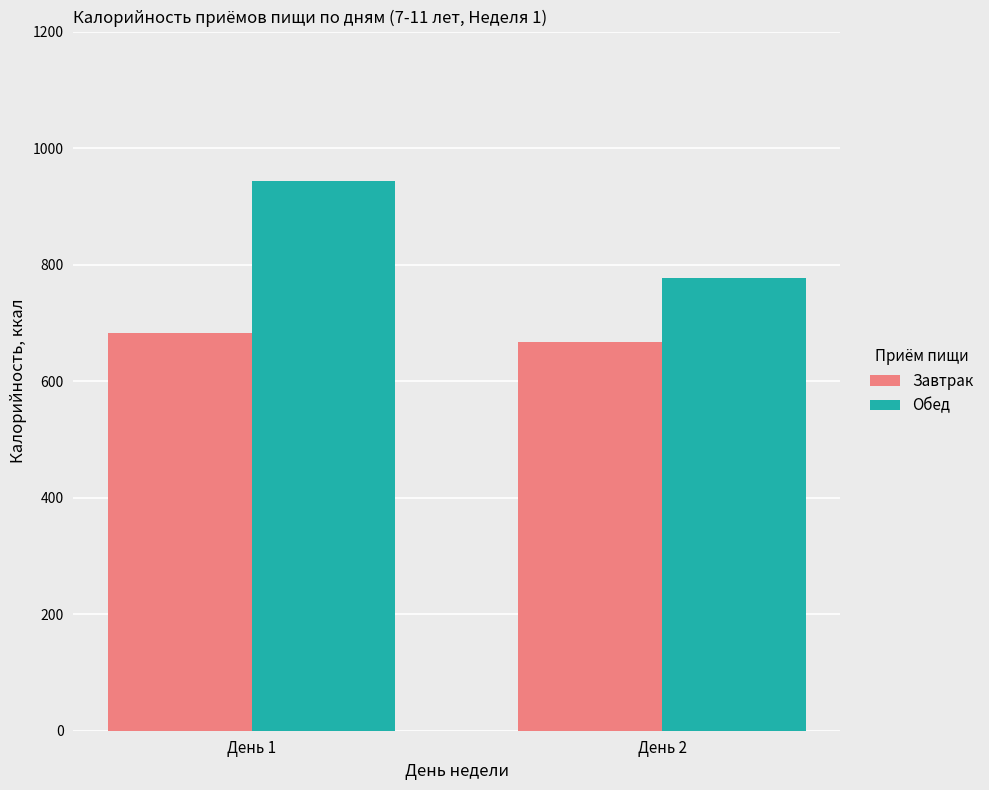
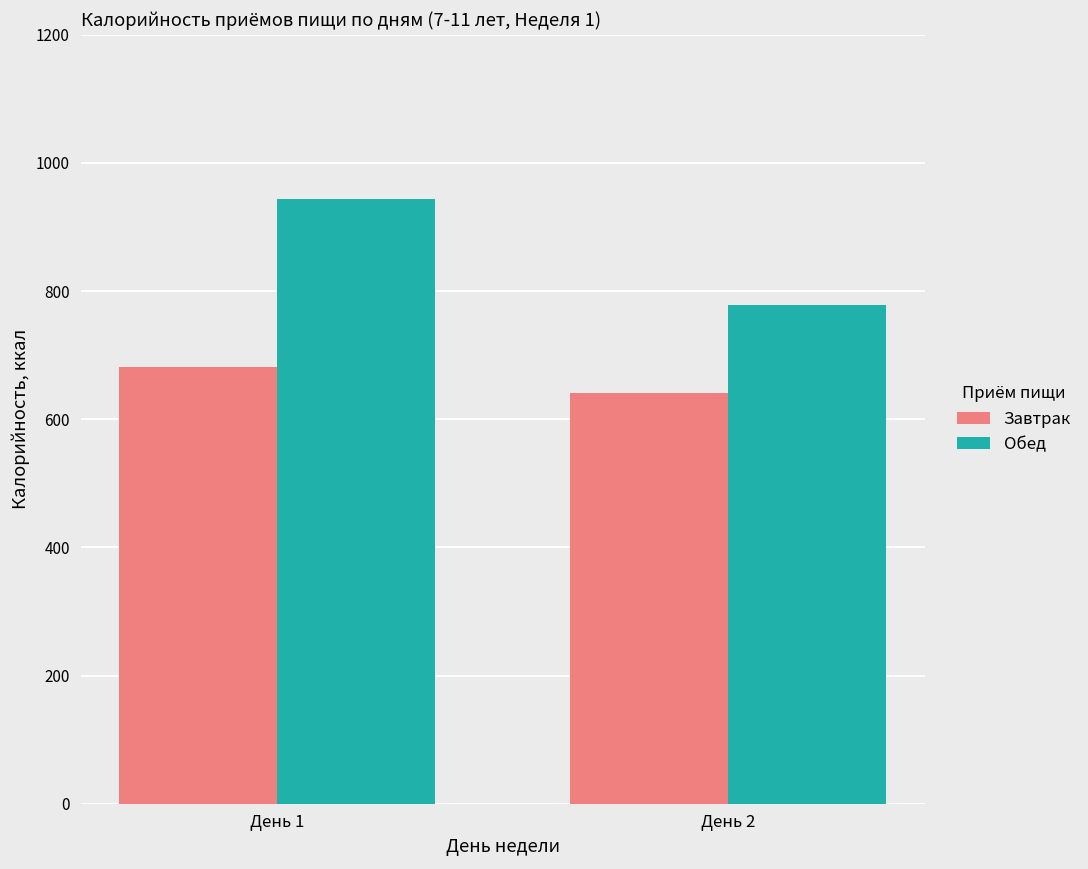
Завтрак, День 2: 670 -> 640
